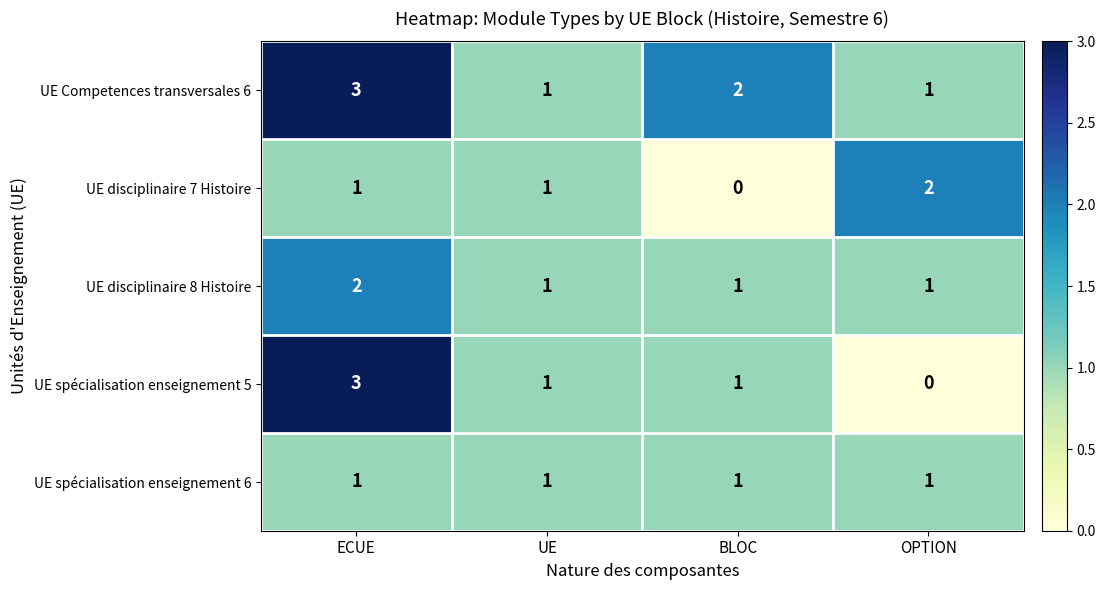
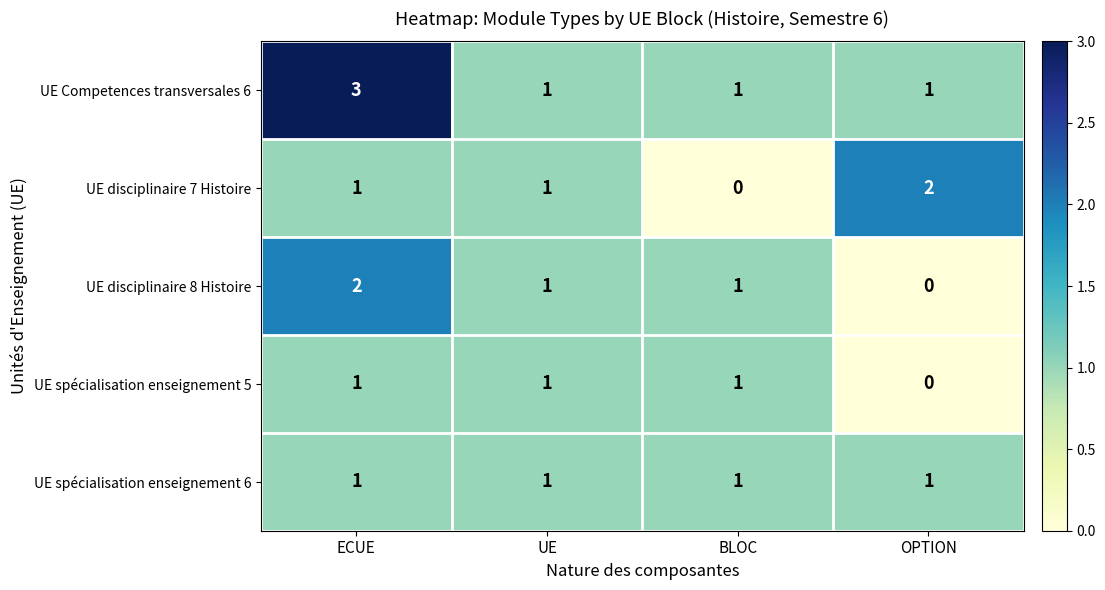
UE Competences transversales 6, BLOC: 2 -> 1
UE disciplinaire 8 Histoire, OPTION: 1 -> 0
UE spécialisation enseignement 5, ECUE: 3 -> 1
